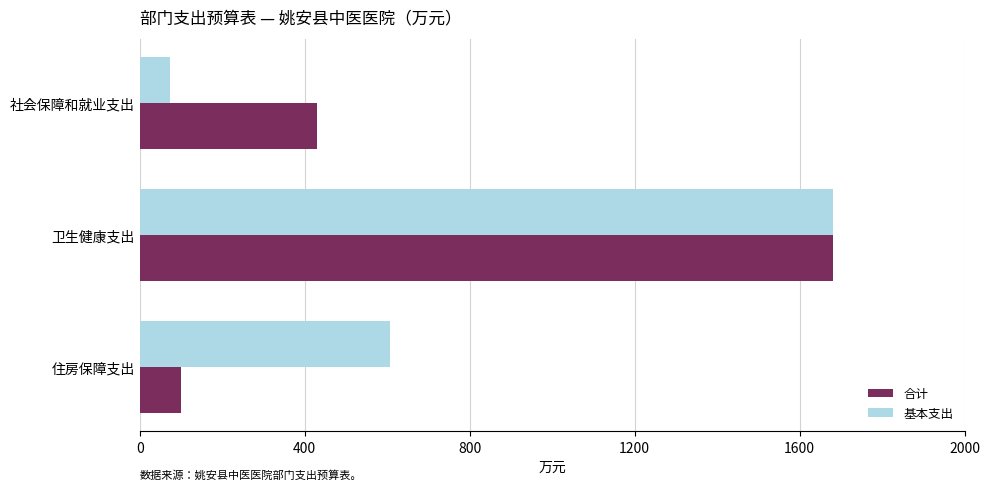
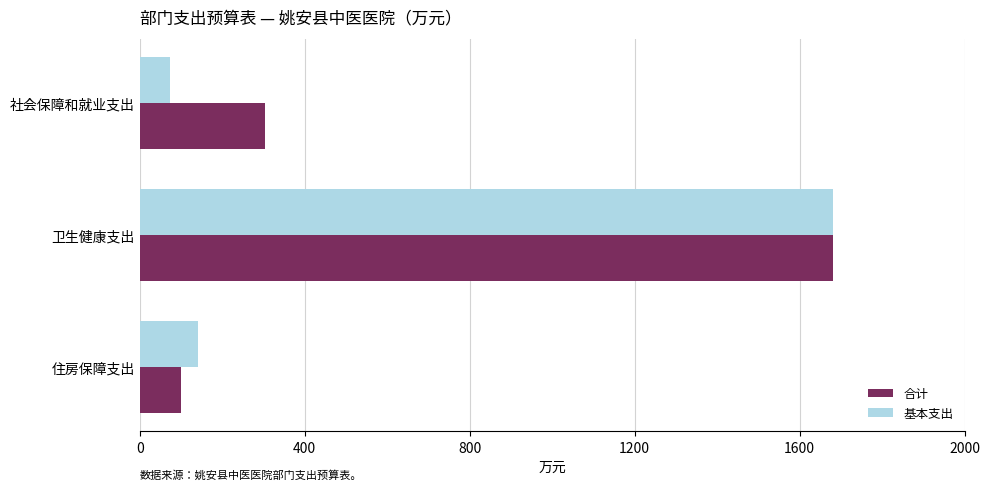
合计, 社会保障和就业支出: 430 -> 300
基本支出, 住房保障支出: 610 -> 140
